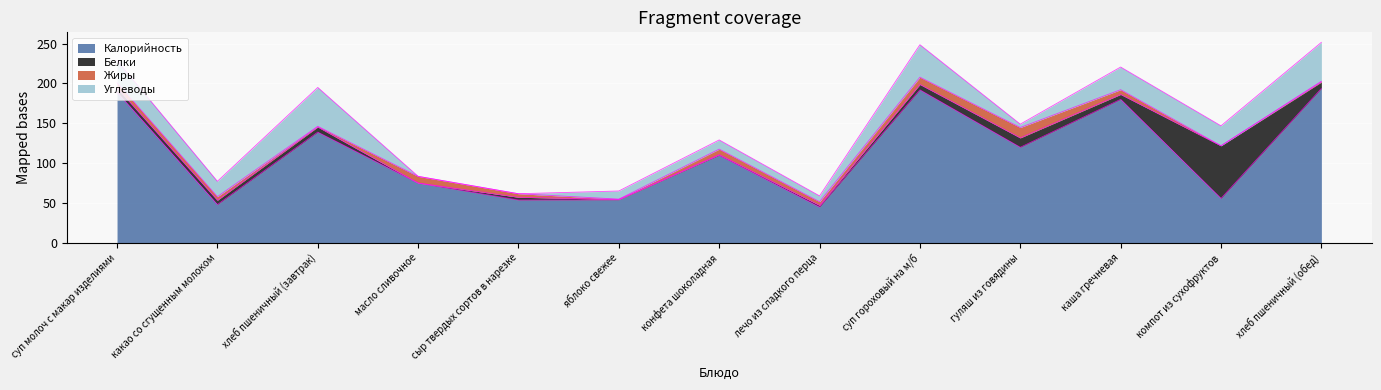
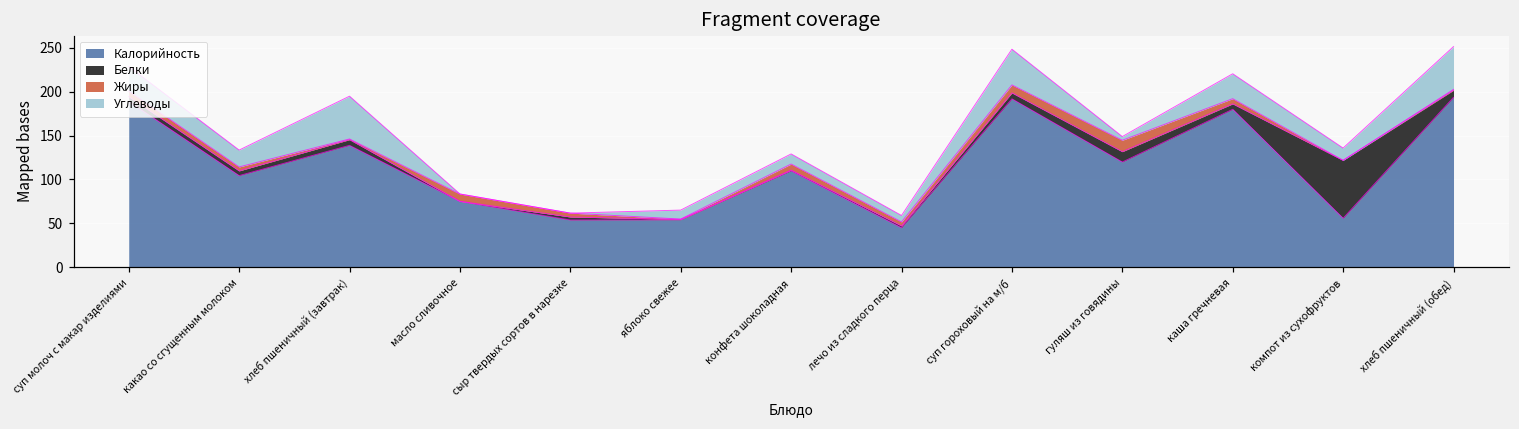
Калорийность, какао со сгущенным молоком: 50 -> 100
Углеводы, компот из сухофруктов: 30 -> 10
